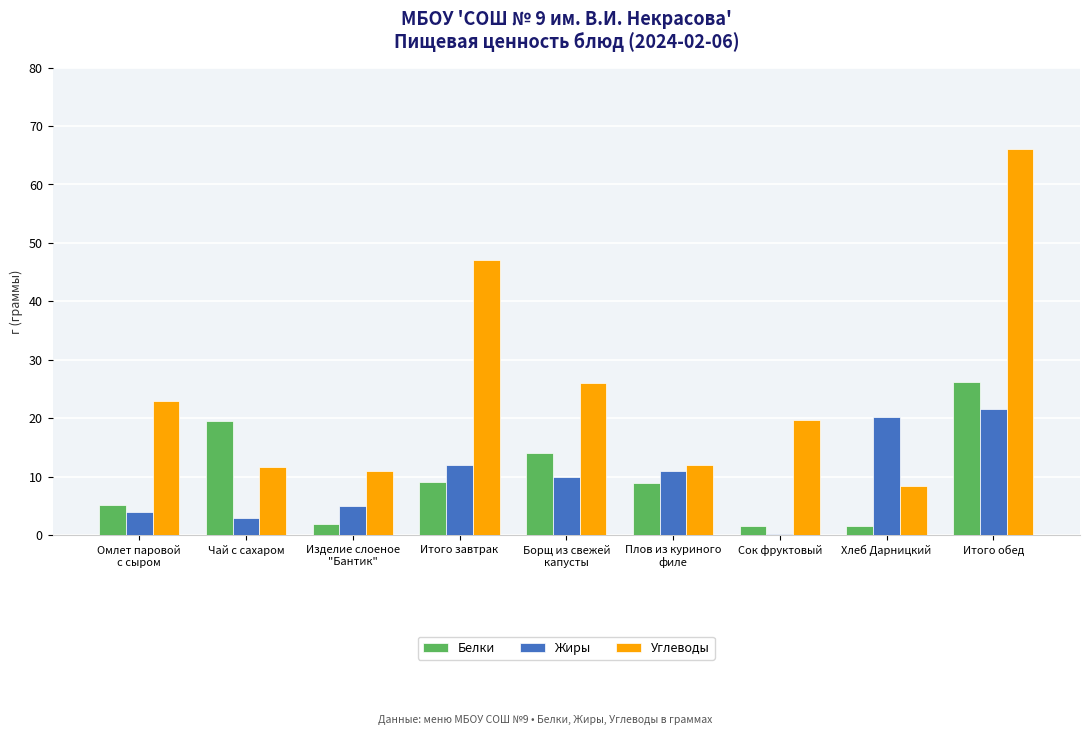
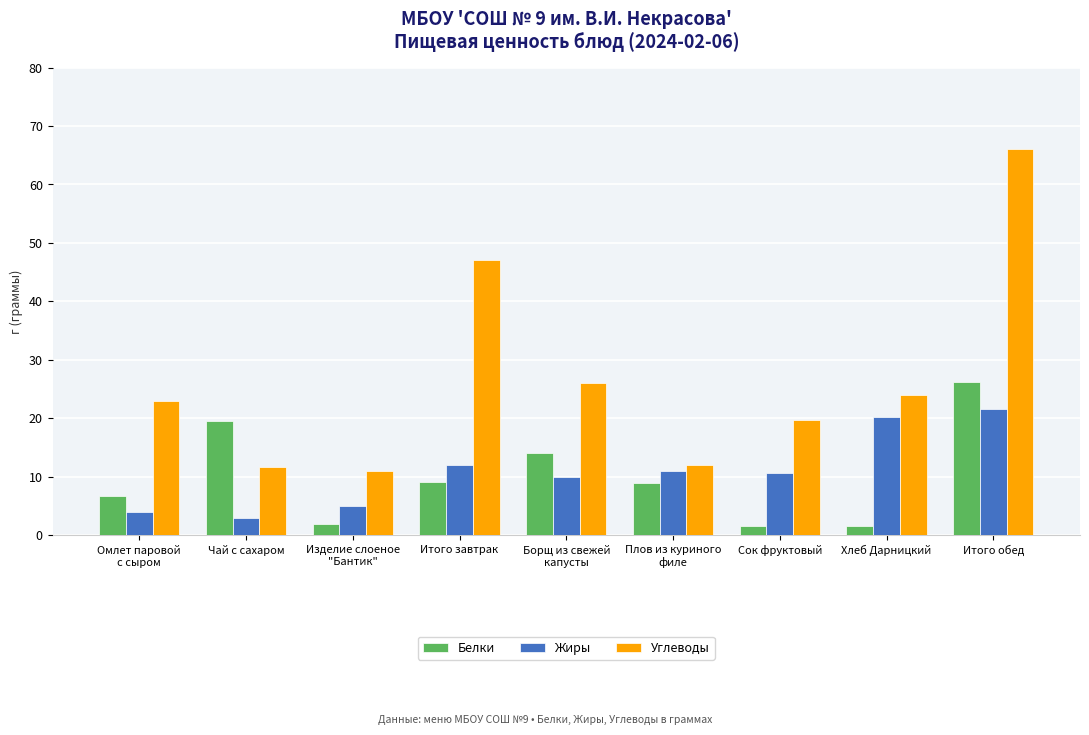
Белки, Омлет паровой с сыром: 5 -> 7
Жиры, Сок фруктовый: 0 -> 11
Углеводы, Хлеб Дарницкий: 8 -> 24
